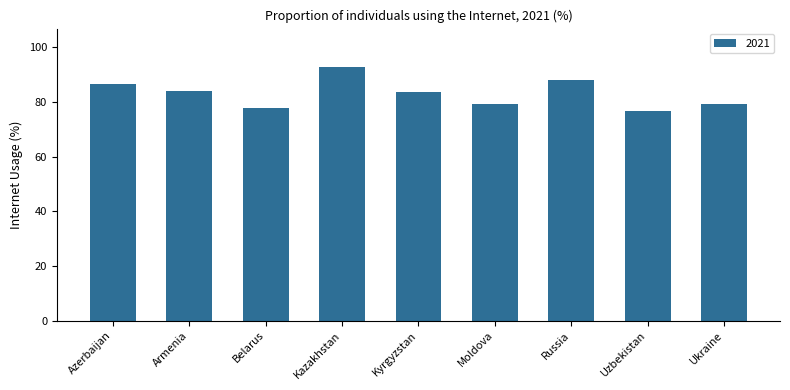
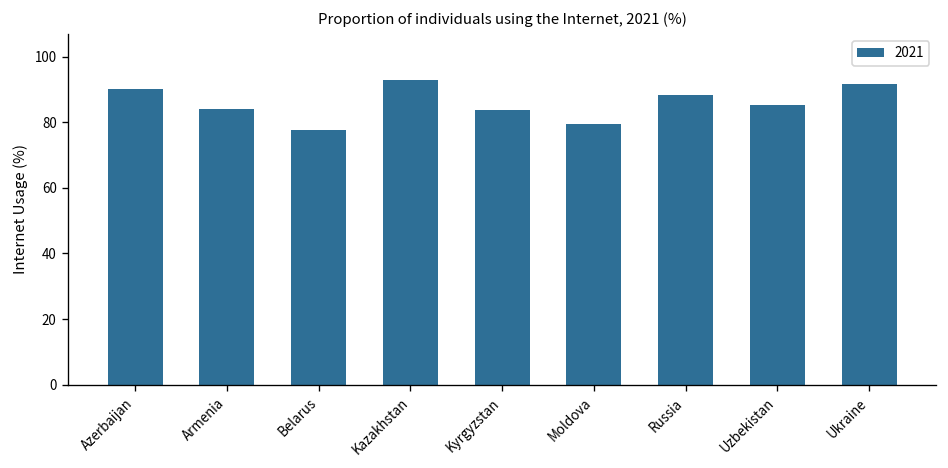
Azerbaijan: 87 -> 90
Uzbekistan: 77 -> 85
Ukraine: 79 -> 92
